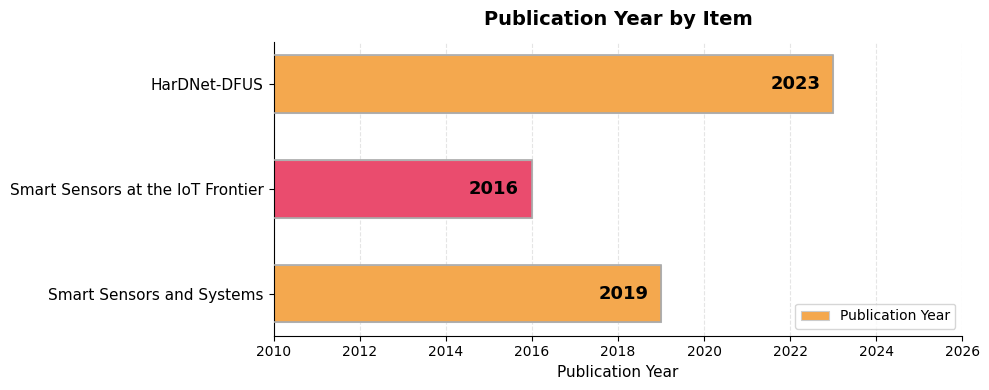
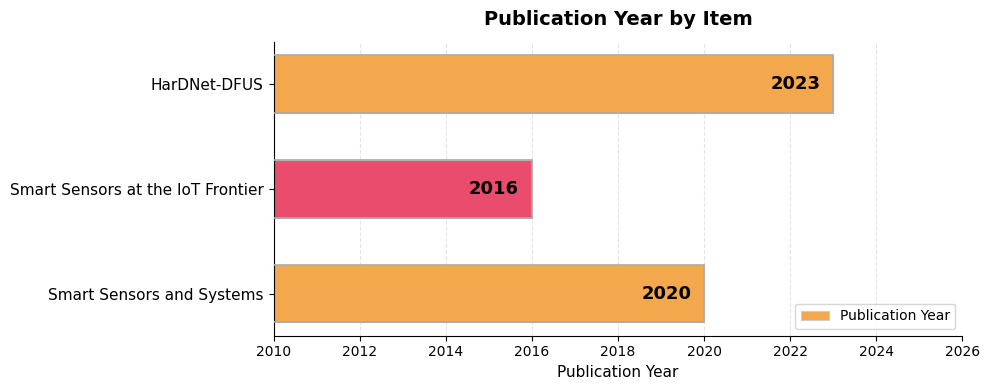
Smart Sensors and Systems: 2019 -> 2020
